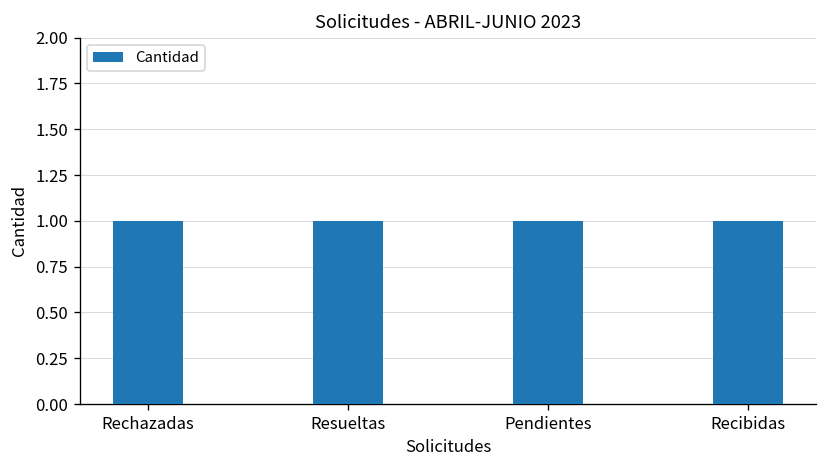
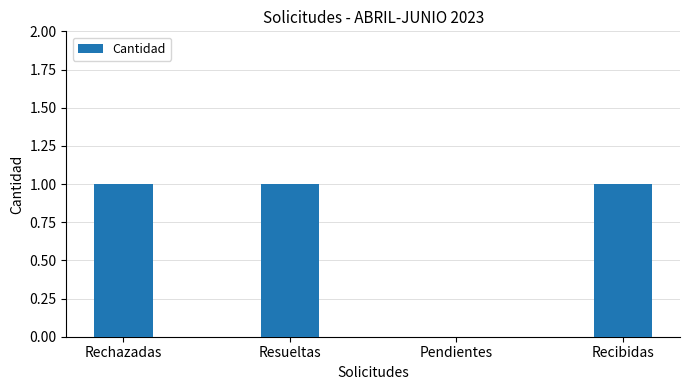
Pendientes: 1 -> 0
